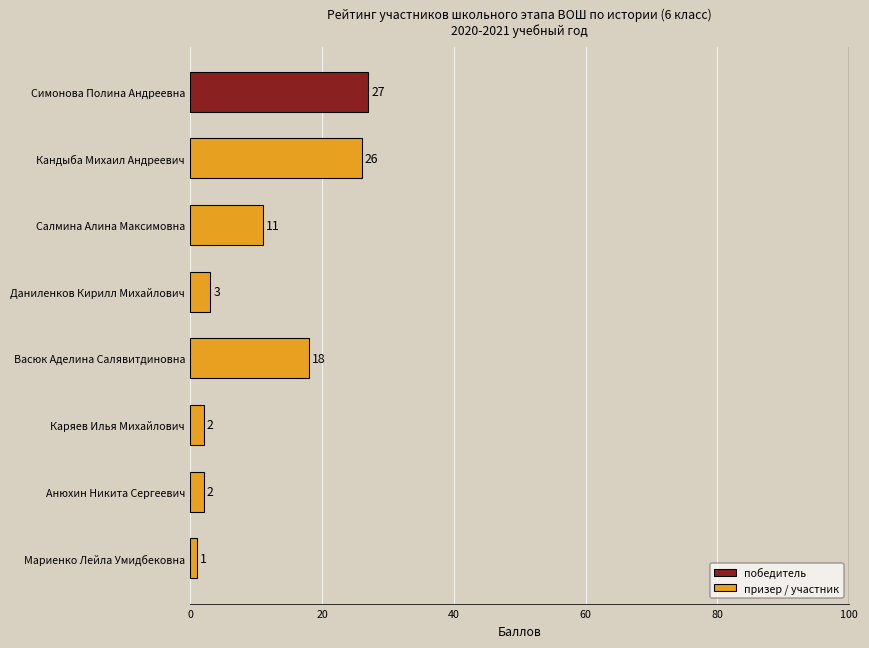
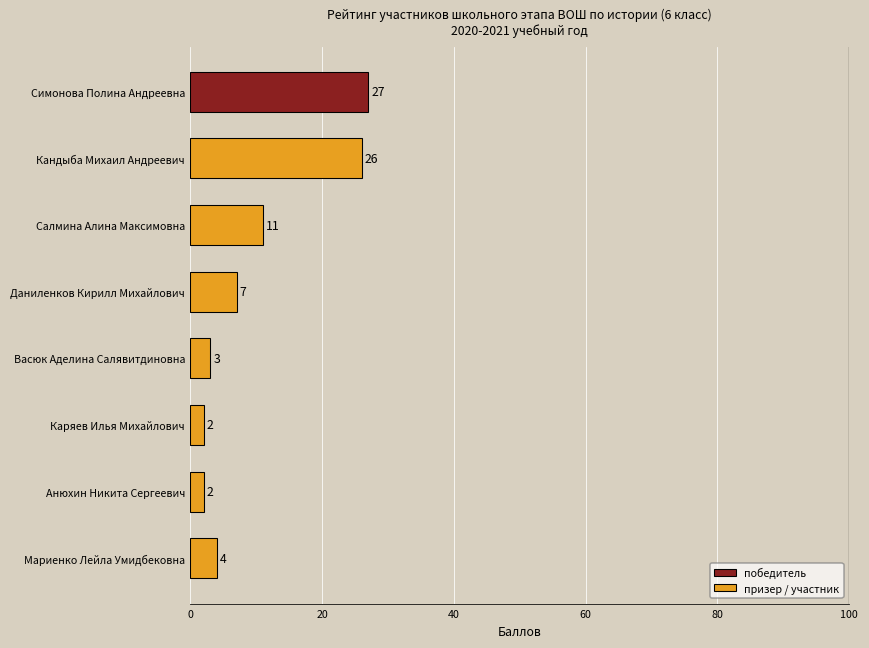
Даниленков Кирилл Михайлович: 3 -> 7
Васюк Аделина Салявитдиновна: 18 -> 3
Мариенко Лейла Умидбековна: 1 -> 4
